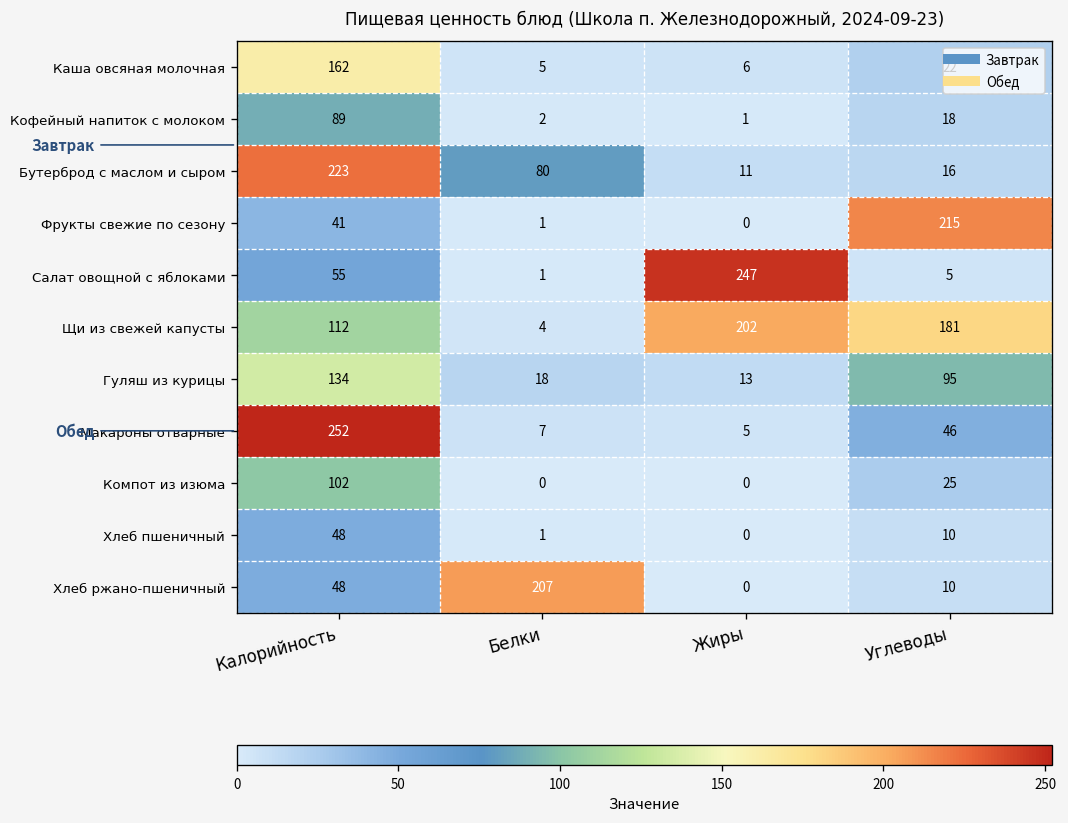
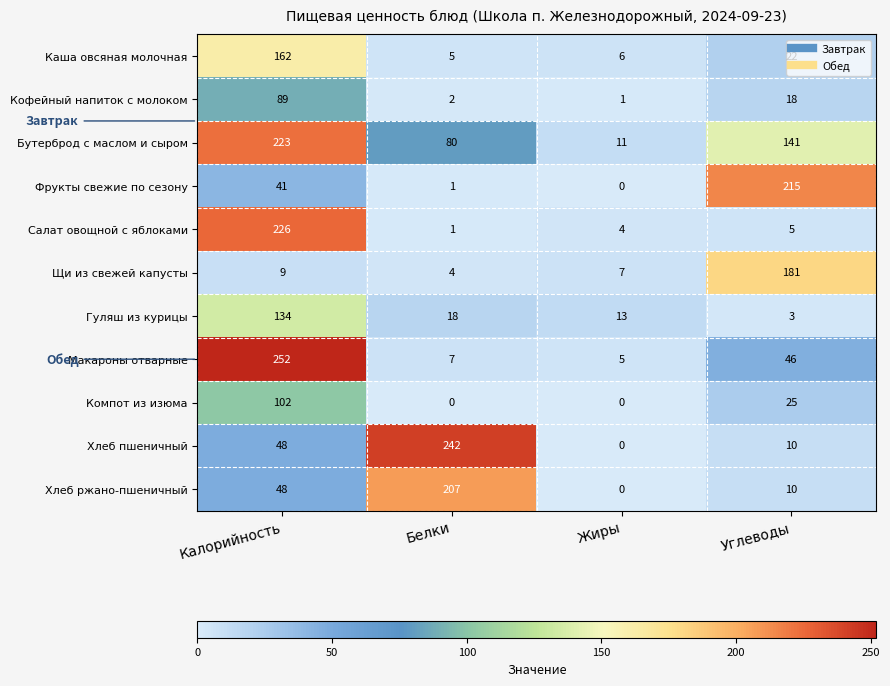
Бутерброд с маслом и сыром, Углеводы: 16 -> 141
Салат овощной с яблоками, Калорийность: 55 -> 226
Салат овощной с яблоками, Жиры: 247 -> 4
Щи из свежей капусты, Калорийность: 112 -> 9
Щи из свежей капусты, Жиры: 202 -> 7
Гуляш из курицы, Углеводы: 95 -> 3
Хлеб пшеничный, Белки: 1 -> 242
